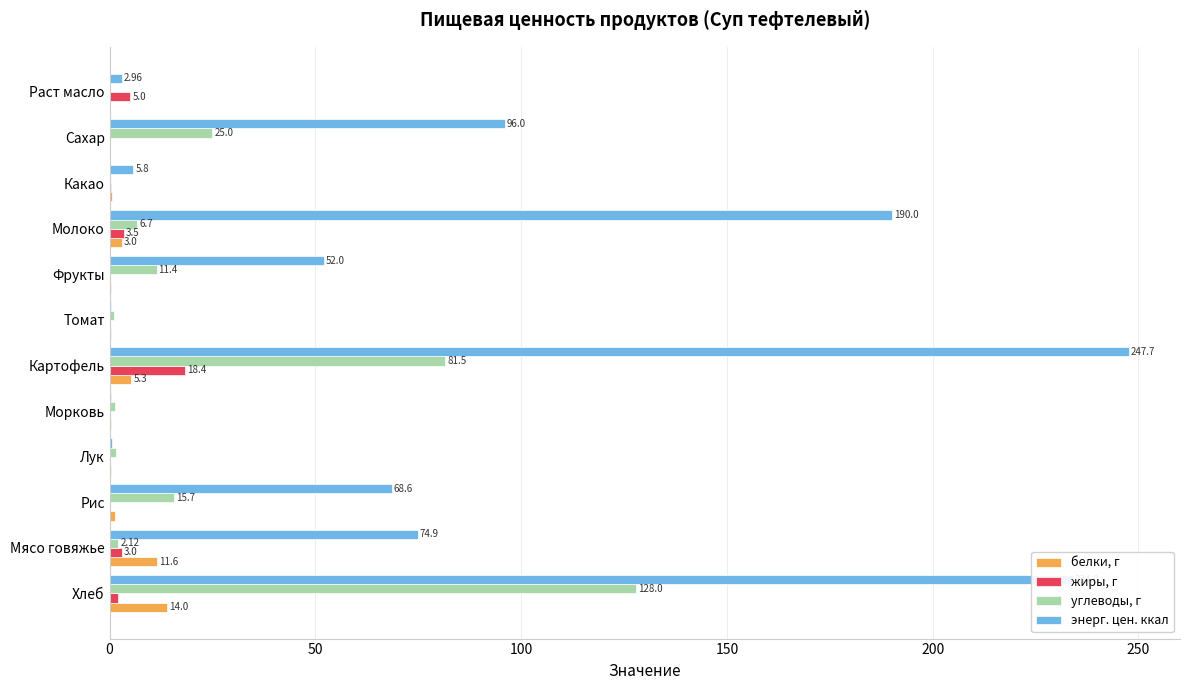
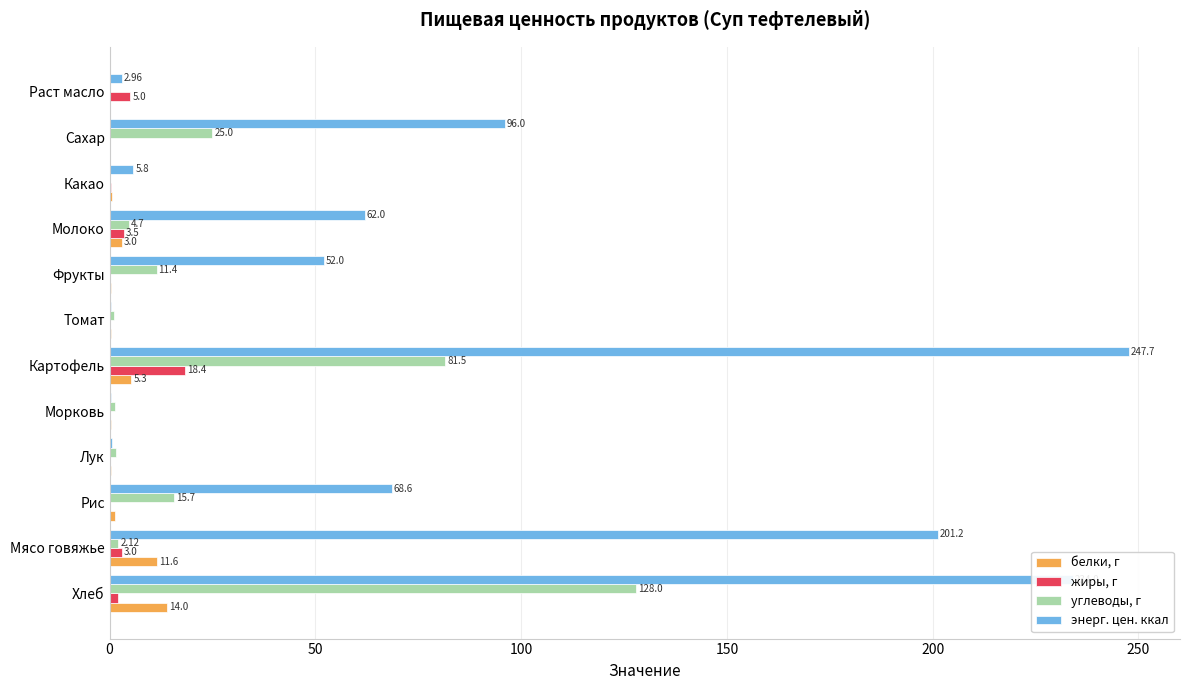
энерг. цен. ккал, Молоко: 190.0 -> 62.0
углеводы, г, Молоко: 6.7 -> 4.7
энерг. цен. ккал, Мясо говяжье: 74.9 -> 201.2
